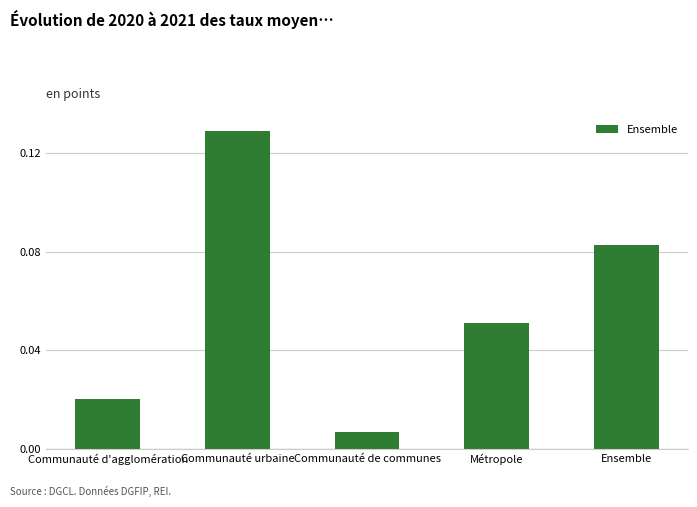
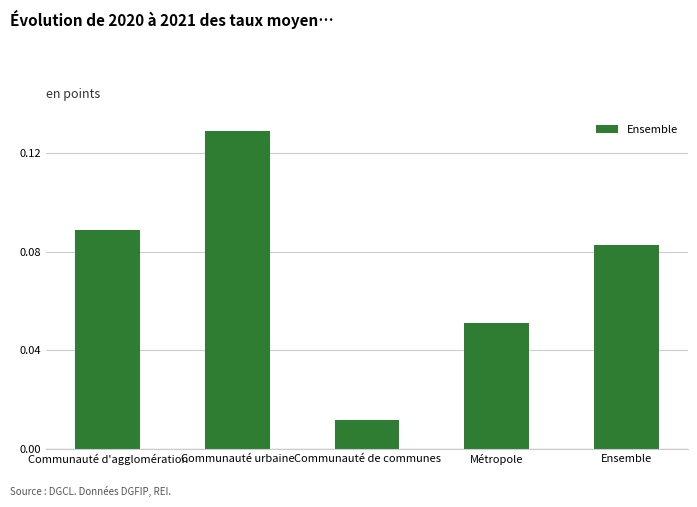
Communauté d'agglomération: 0.020 -> 0.089
Communauté de communes: 0.007 -> 0.012
